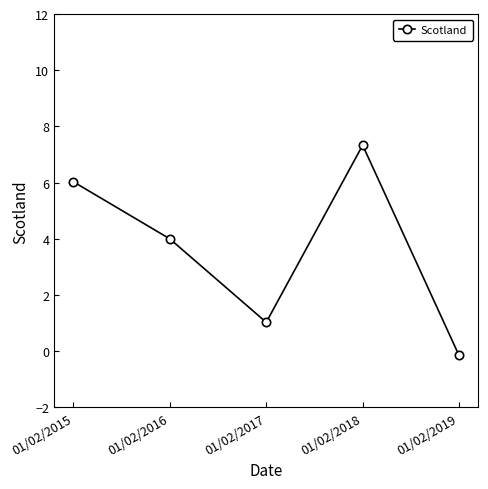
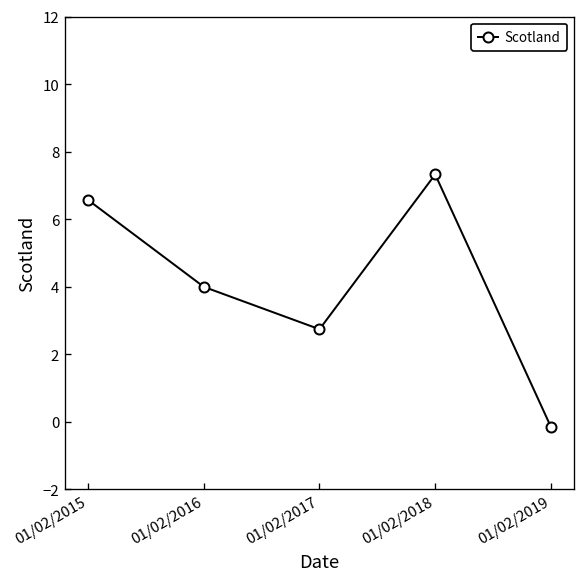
01/02/2015: 6.0 -> 6.6
01/02/2017: 1.0 -> 2.7
